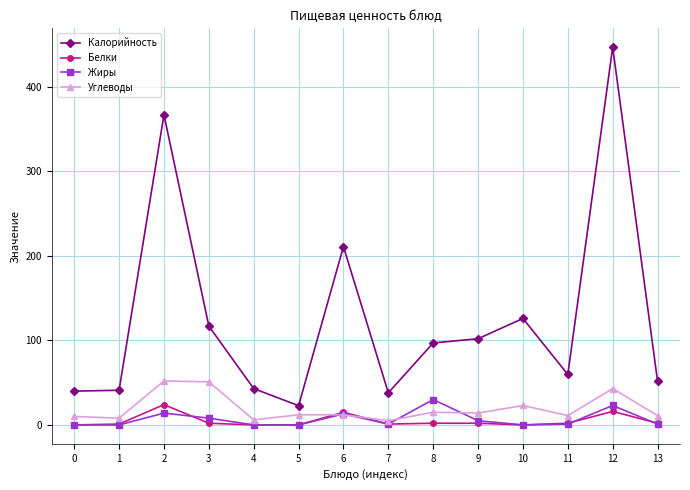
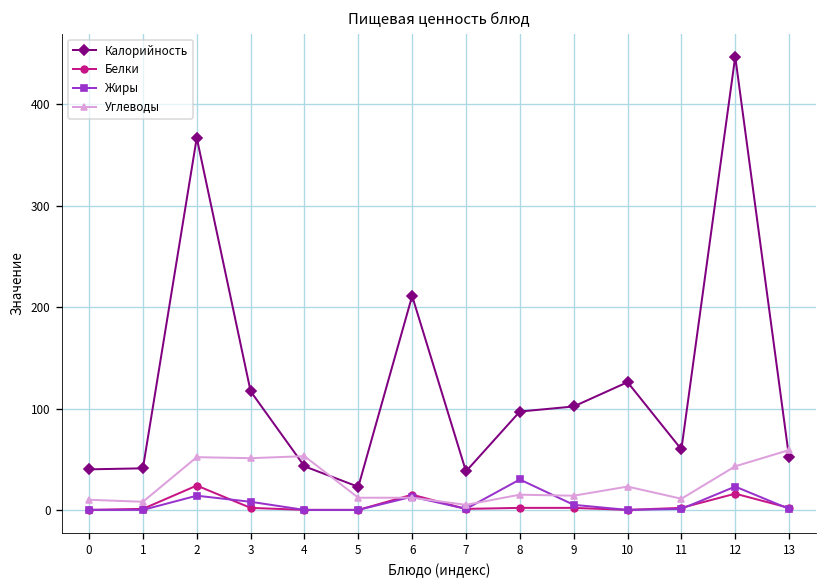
Углеводы, 4: 10 -> 50
Углеводы, 13: 10 -> 60
